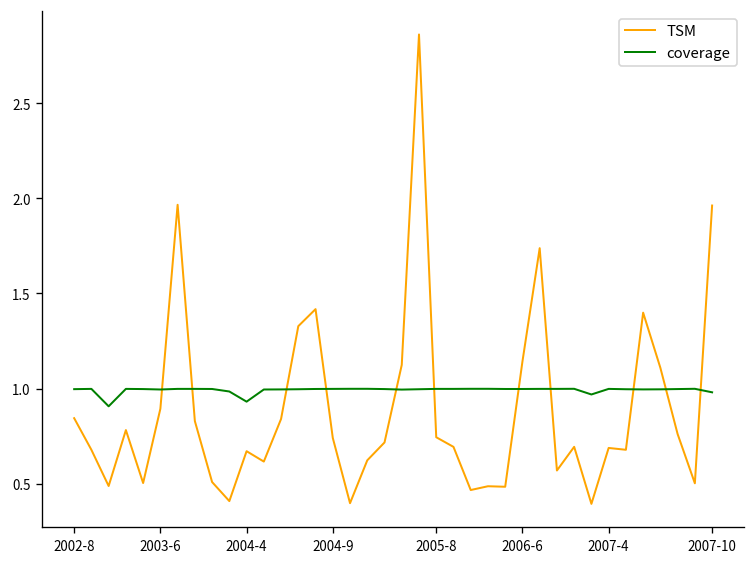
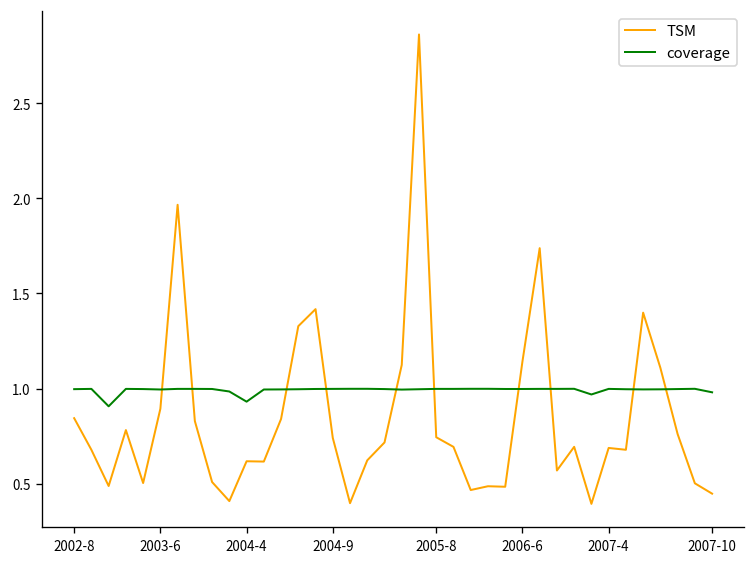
TSM, 2004-4: 0.67 -> 0.62
TSM, 2007-10: 1.96 -> 0.45
